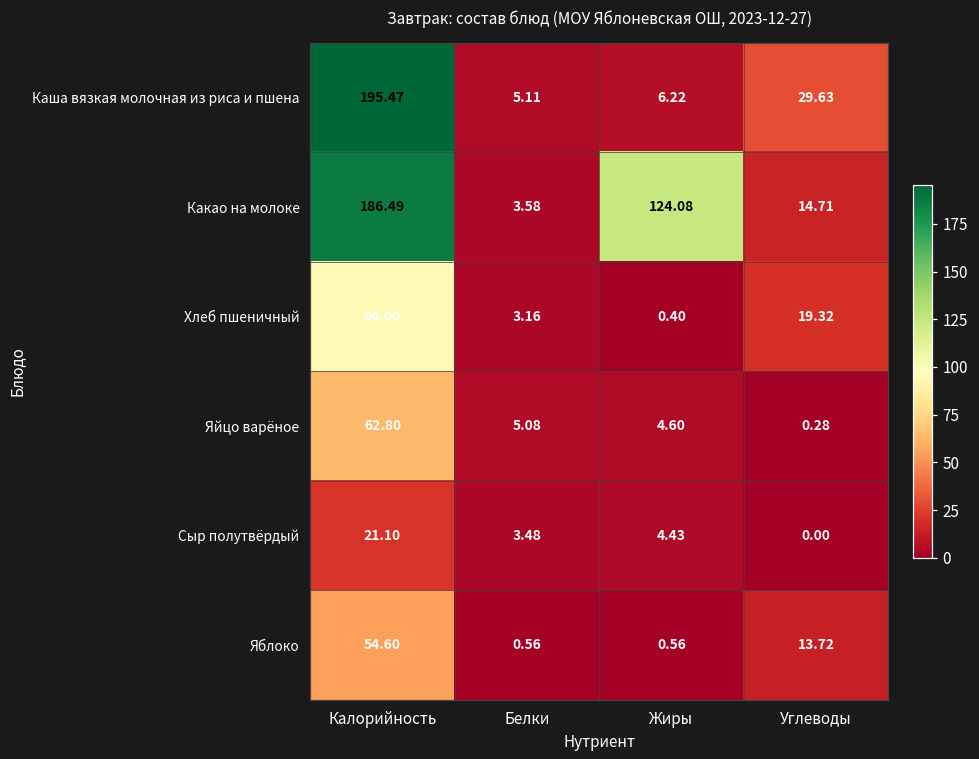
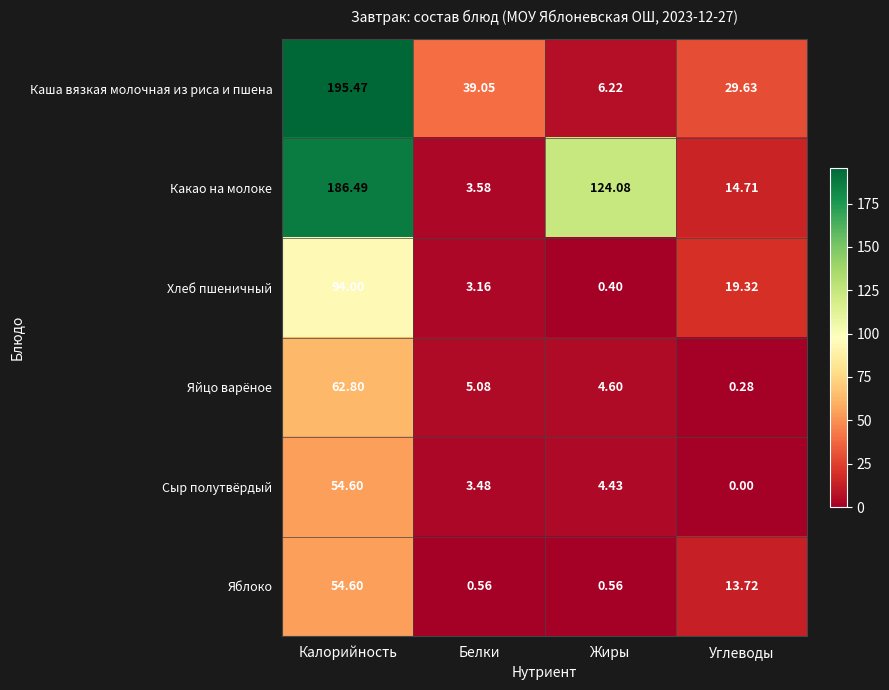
Каша вязкая молочная из риса и пшена, Белки: 5.11 -> 39.05
Сыр полутвёрдый, Калорийность: 21.10 -> 54.60
